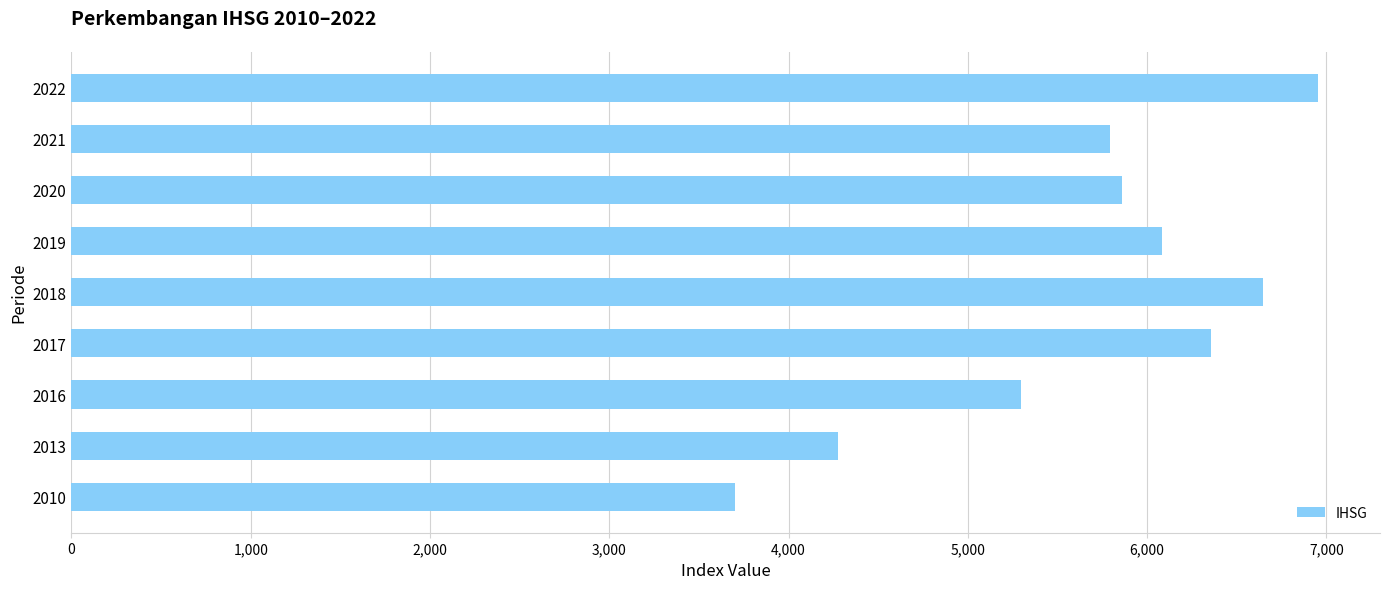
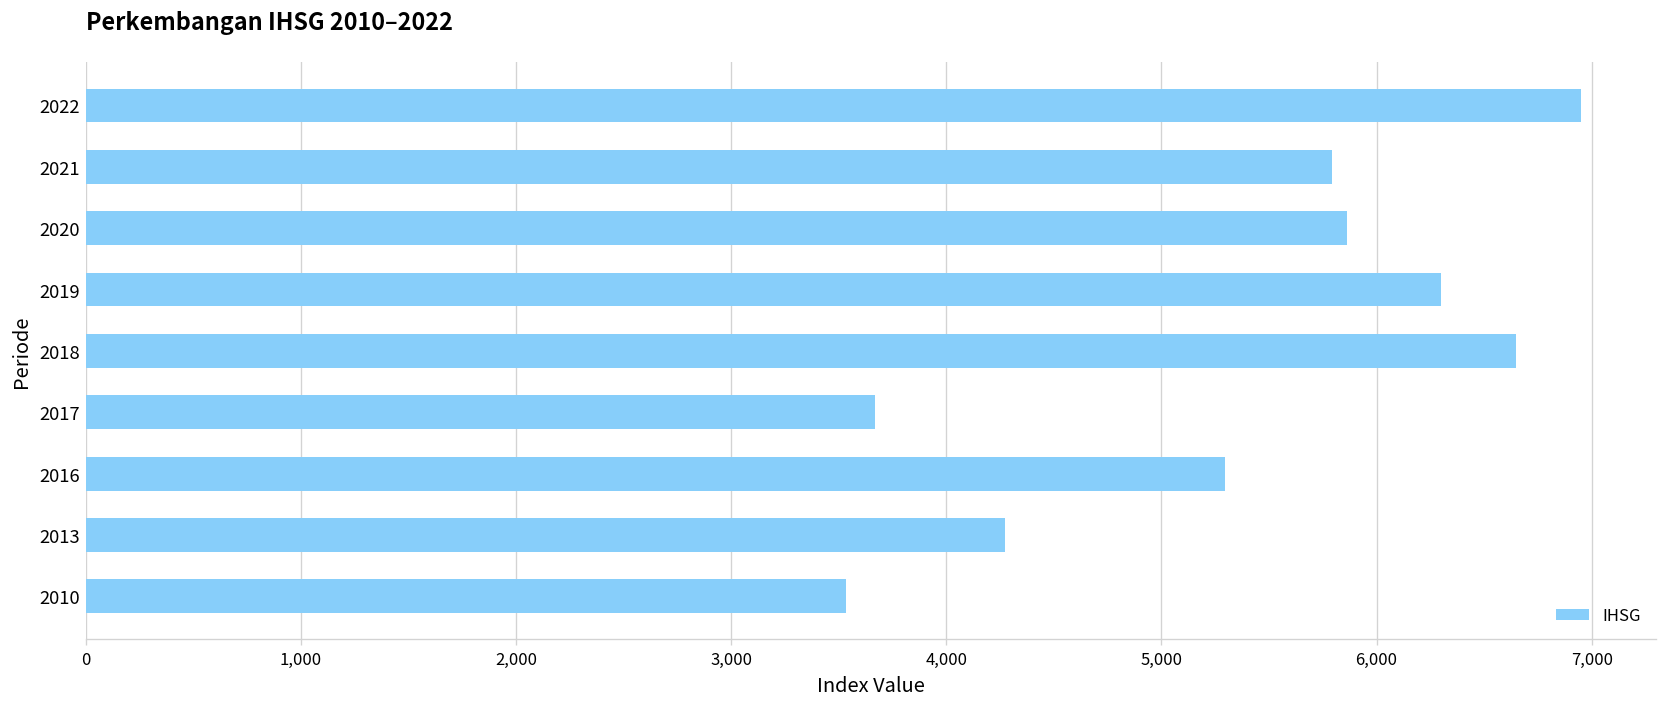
2019: 6,080 -> 6,300
2017: 6,360 -> 3,670
2010: 3,700 -> 3,530
